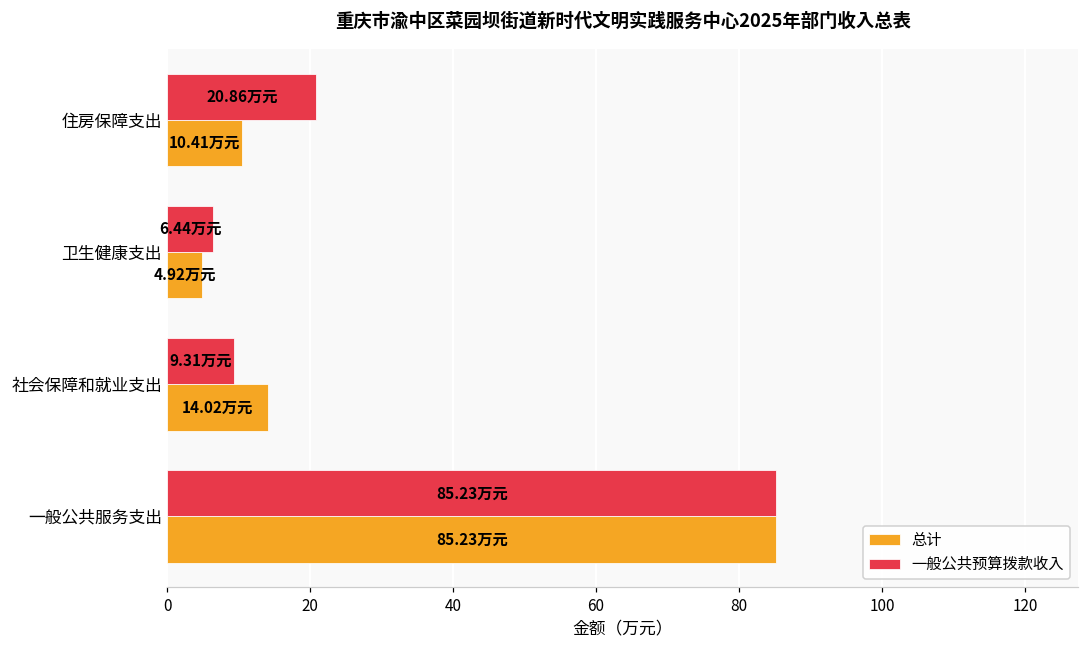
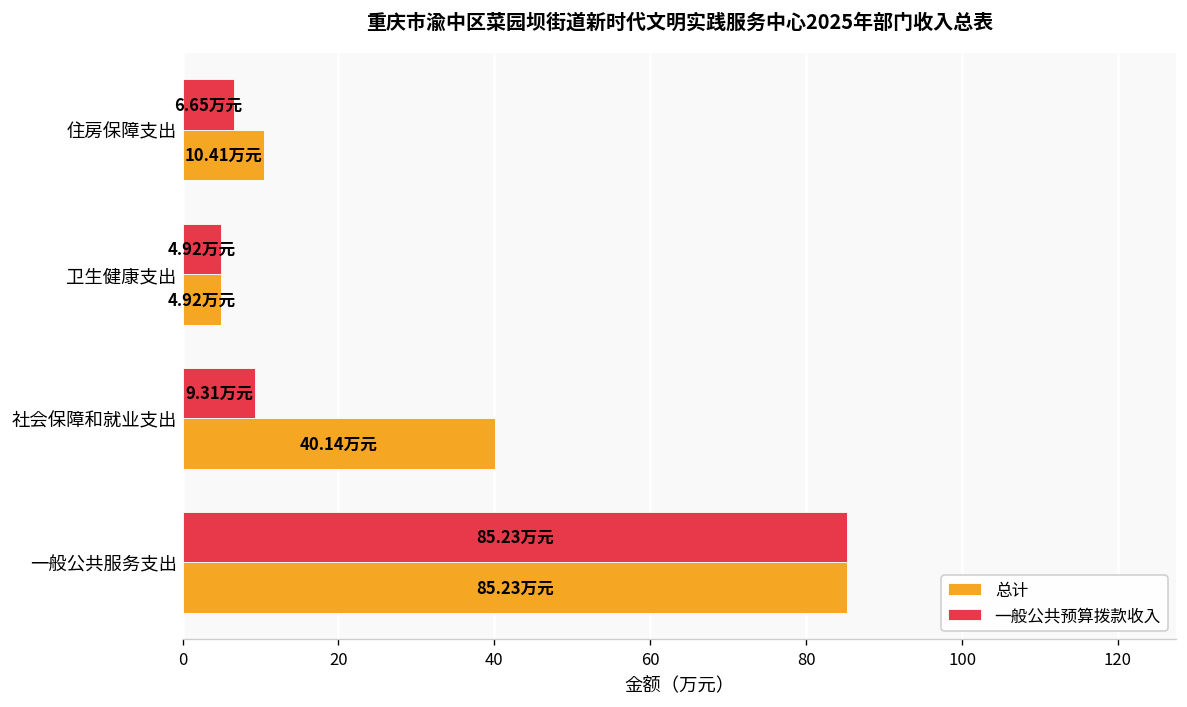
一般公共预算拨款收入, 住房保障支出: 20.86 -> 6.65
一般公共预算拨款收入, 卫生健康支出: 6.44 -> 4.92
总计, 社会保障和就业支出: 14.02 -> 40.14
